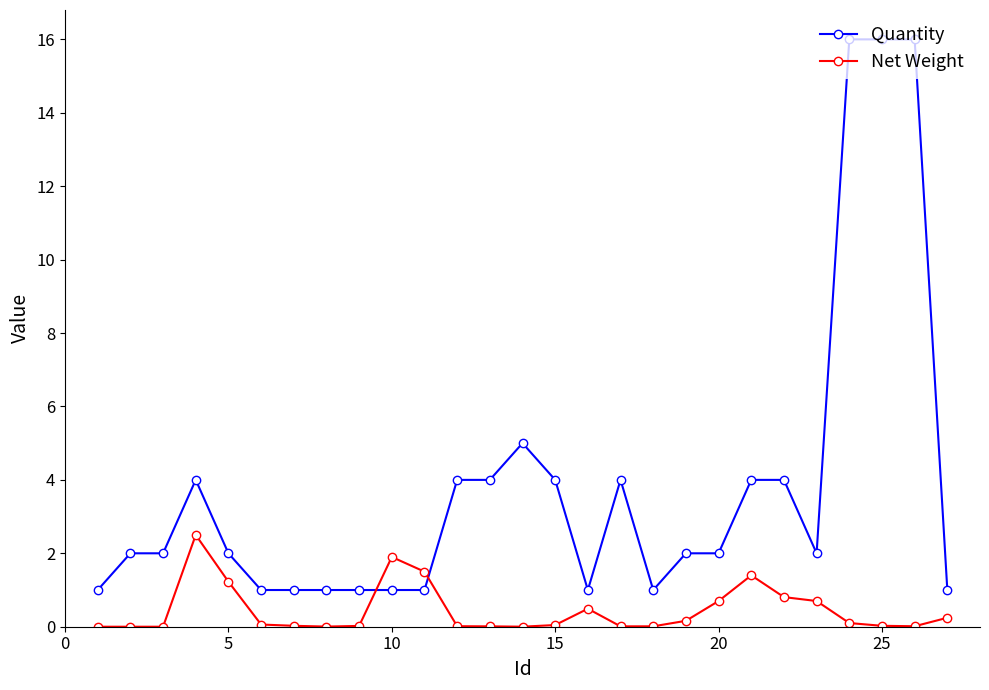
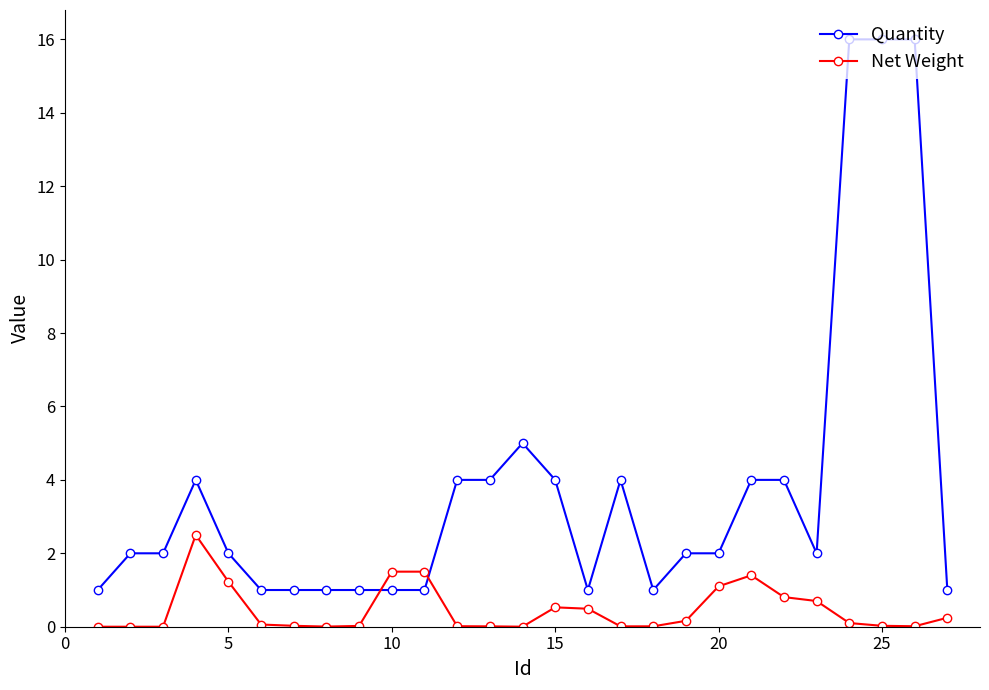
Net Weight, 10: 1.9 -> 1.5
Net Weight, 15: 0.0 -> 0.5
Net Weight, 20: 0.7 -> 1.1
